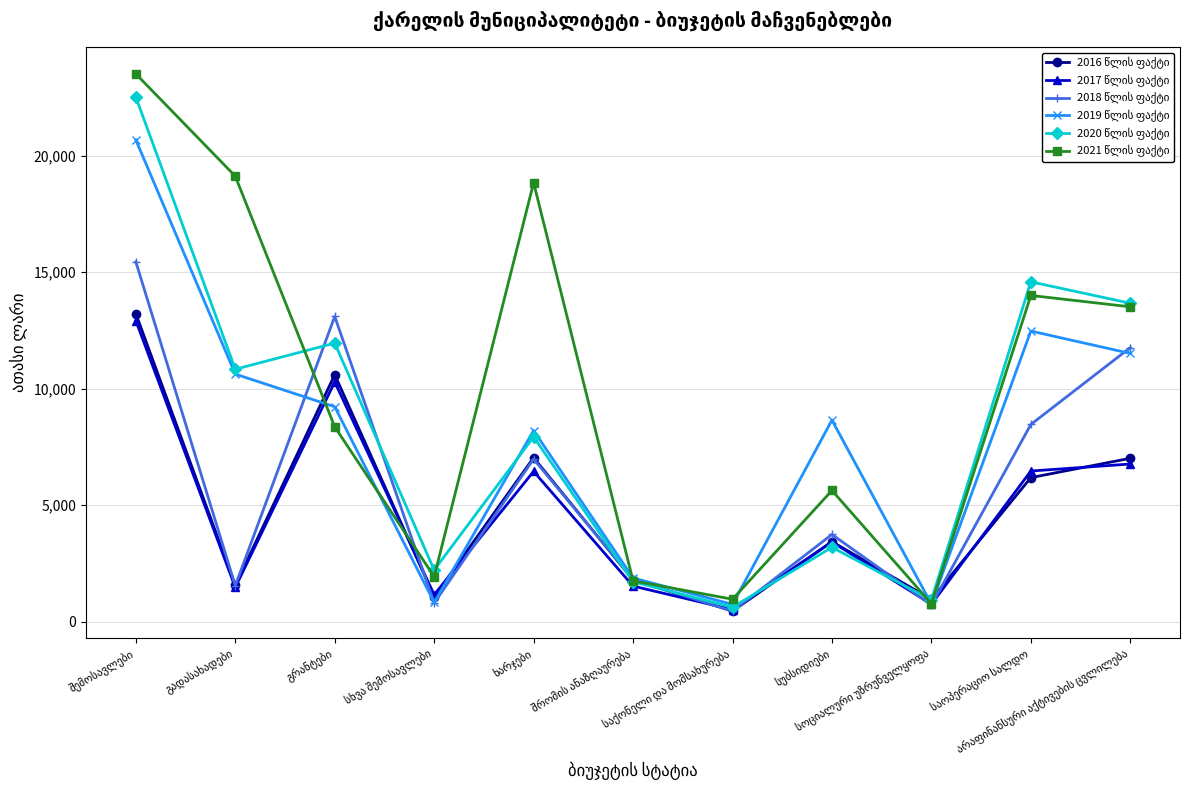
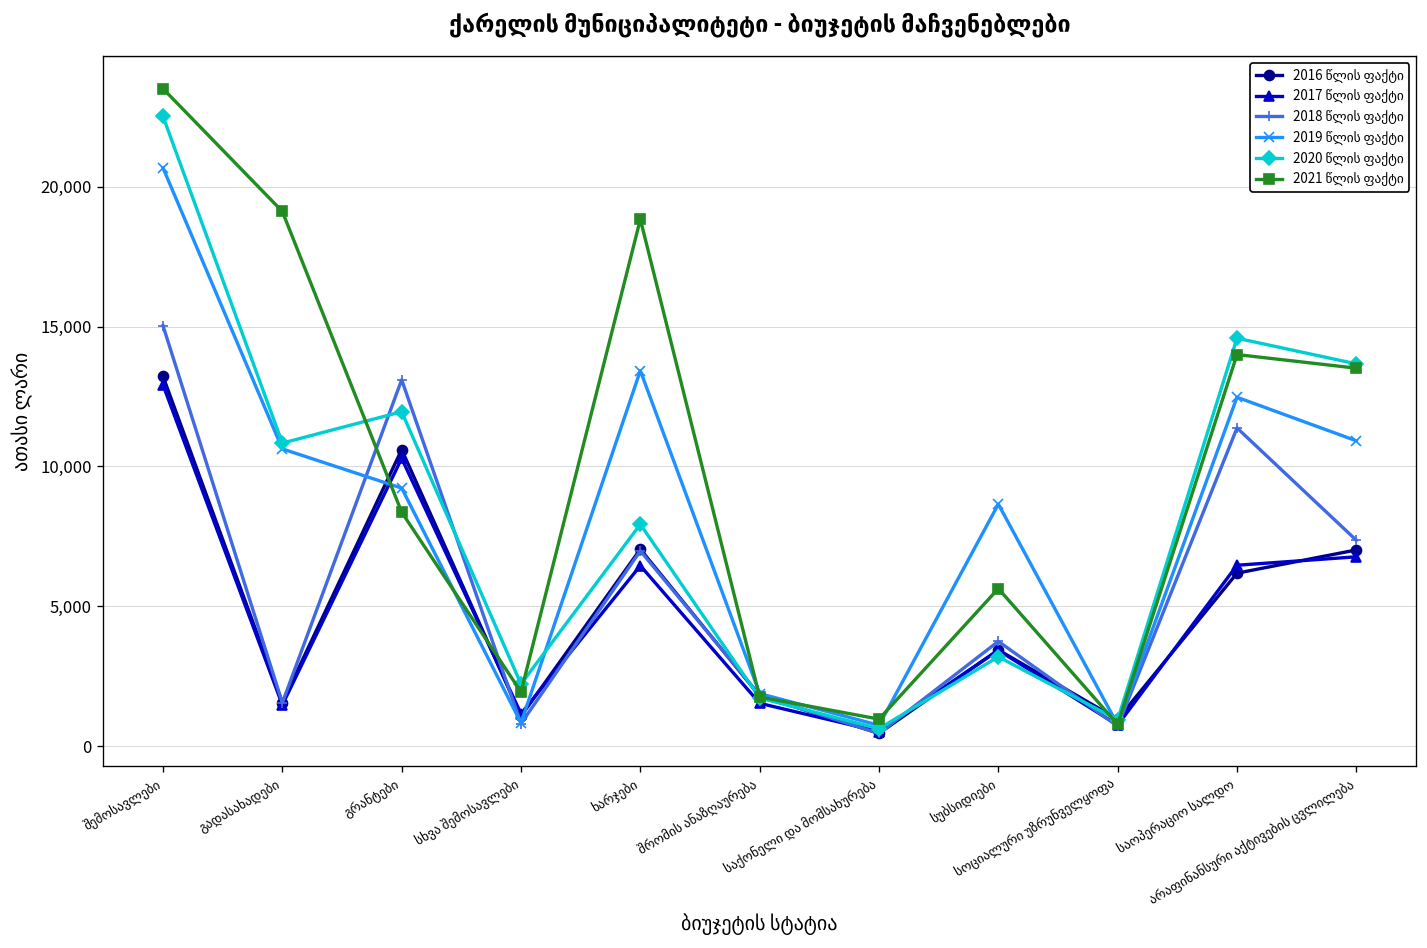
2018 წლის ფაქტი, შემოსავლები: 15,400 -> 15,000
2019 წლის ფაქტი, ხარჯები: 8,200 -> 13,400
2018 წლის ფაქტი, საოპერაციო სალდო: 8,500 -> 11,400
2018 წლის ფაქტი, არაფინანსური აქტივების ცვლილება: 11,800 -> 7,400
2019 წლის ფაქტი, არაფინანსური აქტივების ცვლილება: 11,500 -> 10,900
